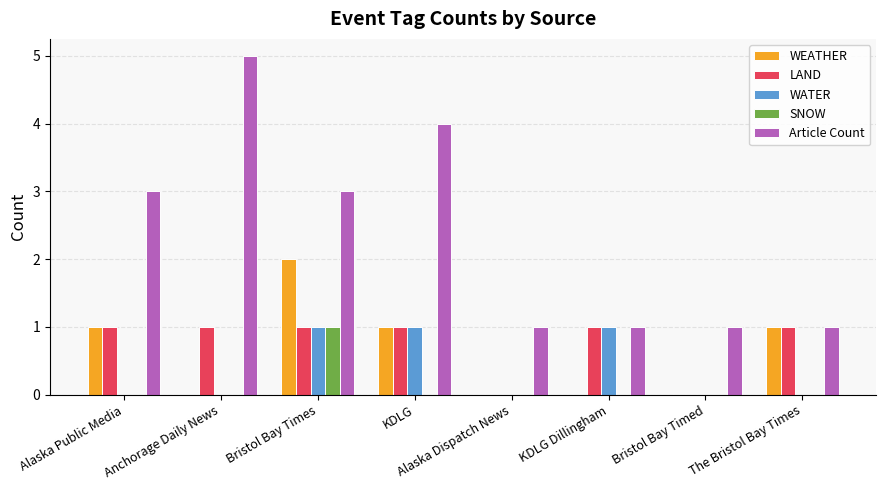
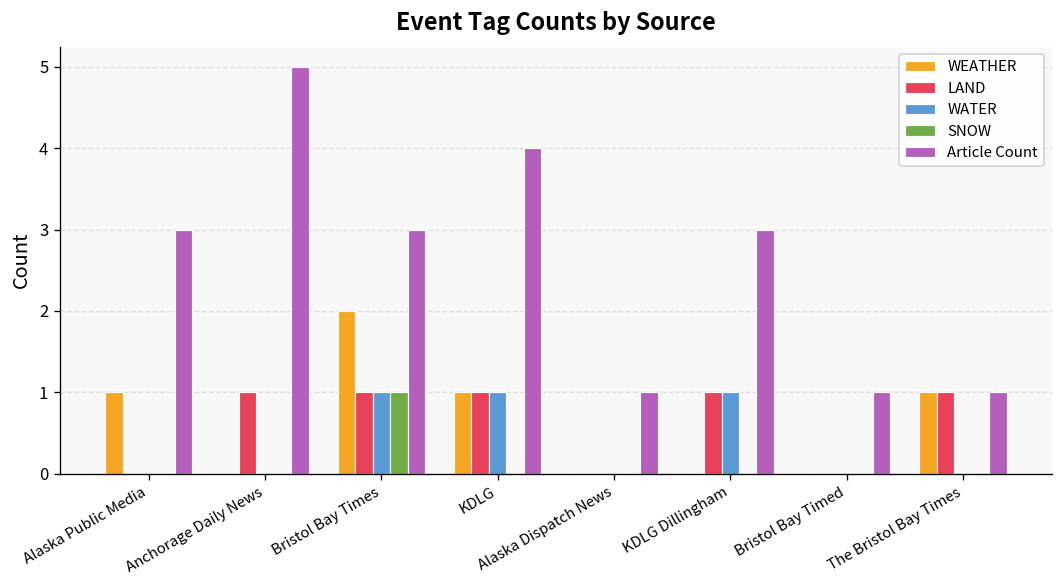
LAND, Alaska Public Media: 1 -> 0
Article Count, KDLG Dillingham: 1 -> 3
